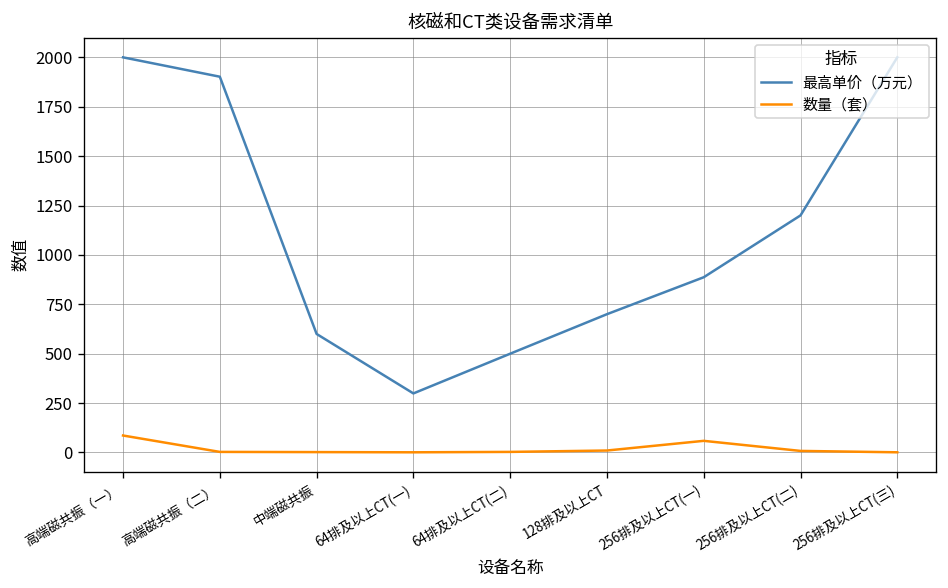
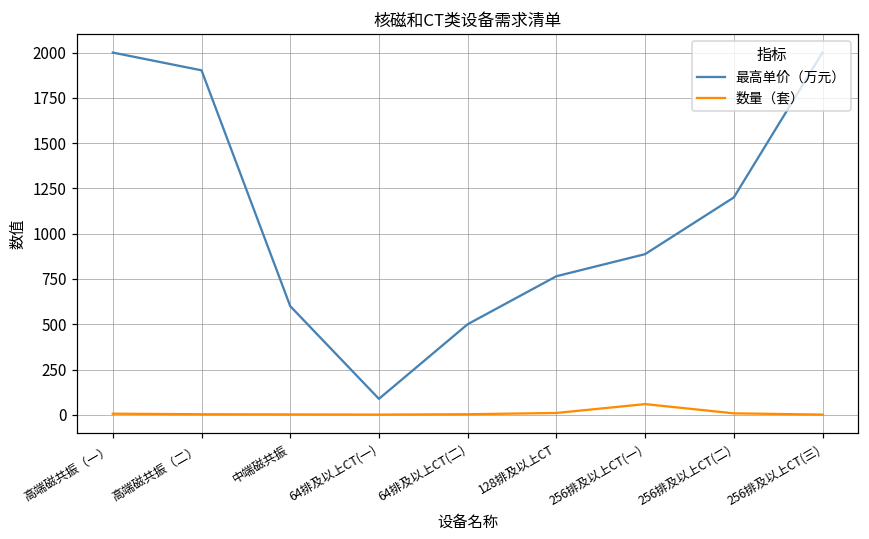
数量（套）, 高端磁共振（一）: 90 -> 10
最高单价（万元）, 64排及以上CT(一): 300 -> 90
最高单价（万元）, 128排及以上CT: 700 -> 770
